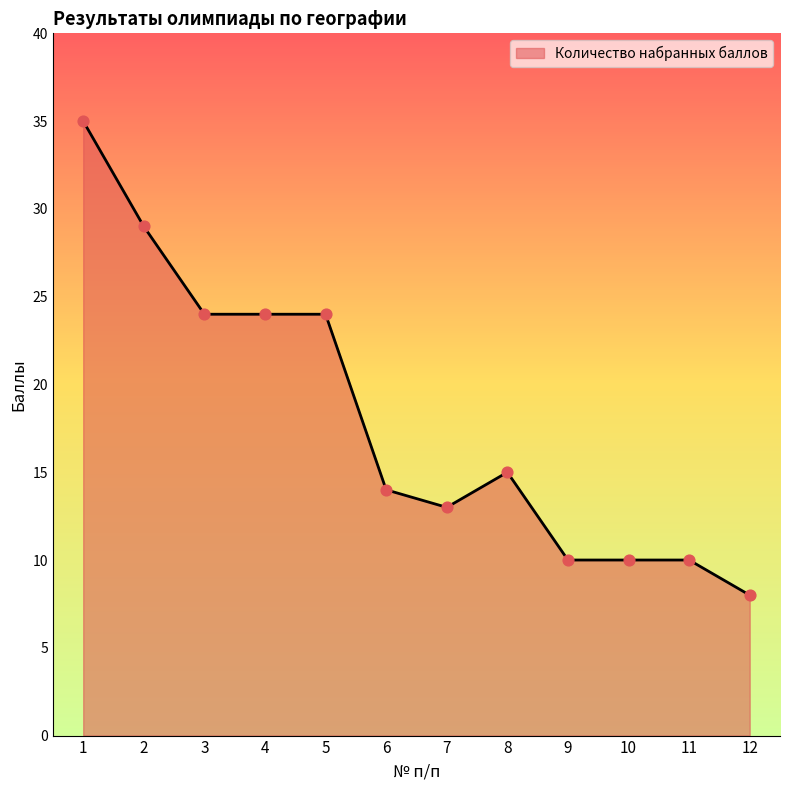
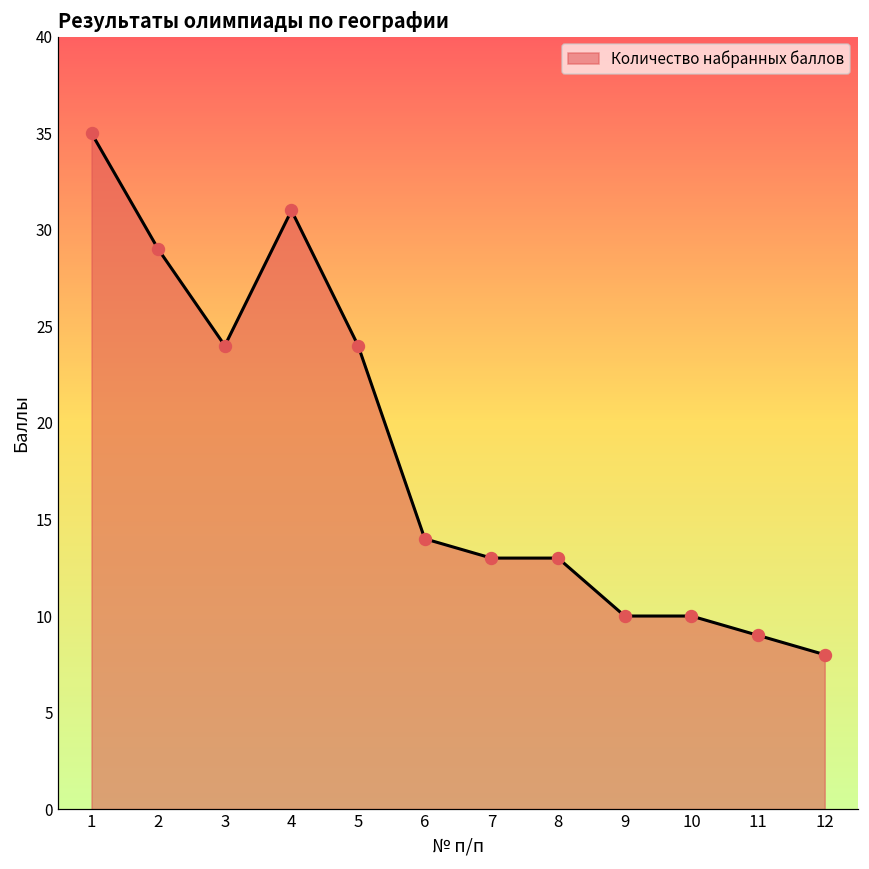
4: 24 -> 31
8: 15 -> 13
11: 10 -> 9
